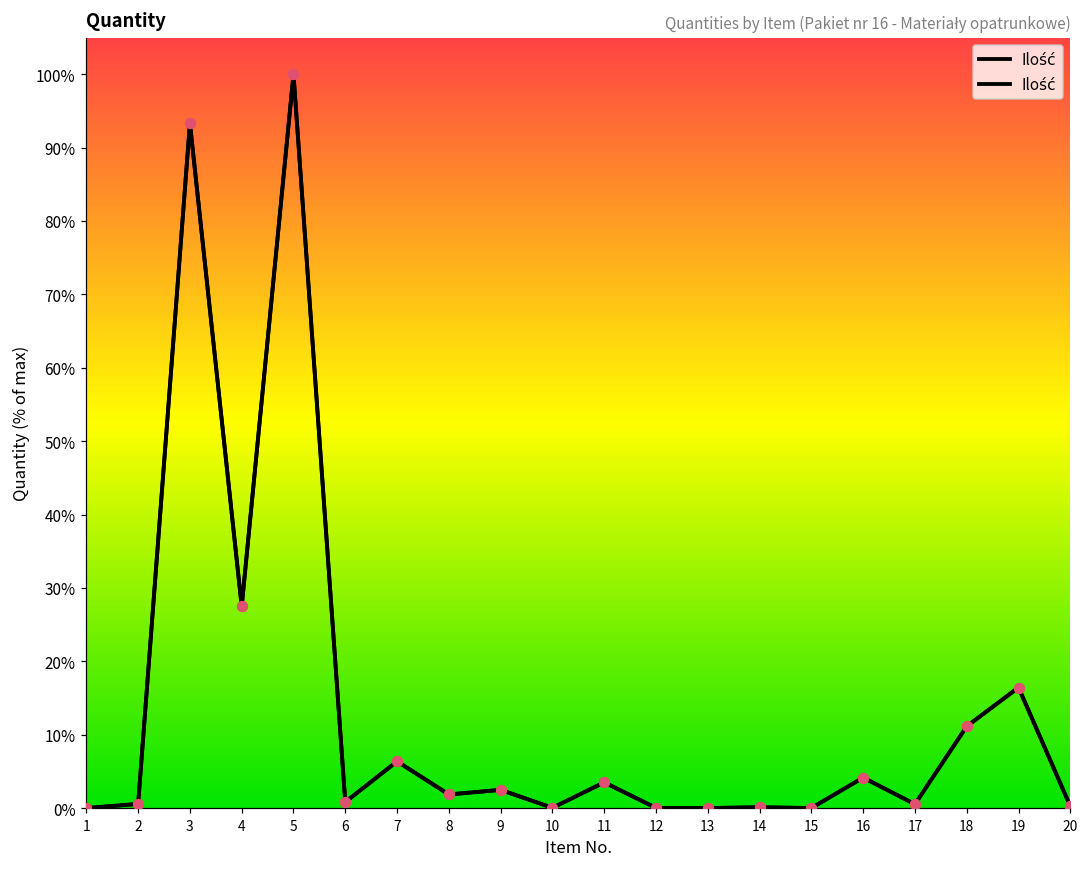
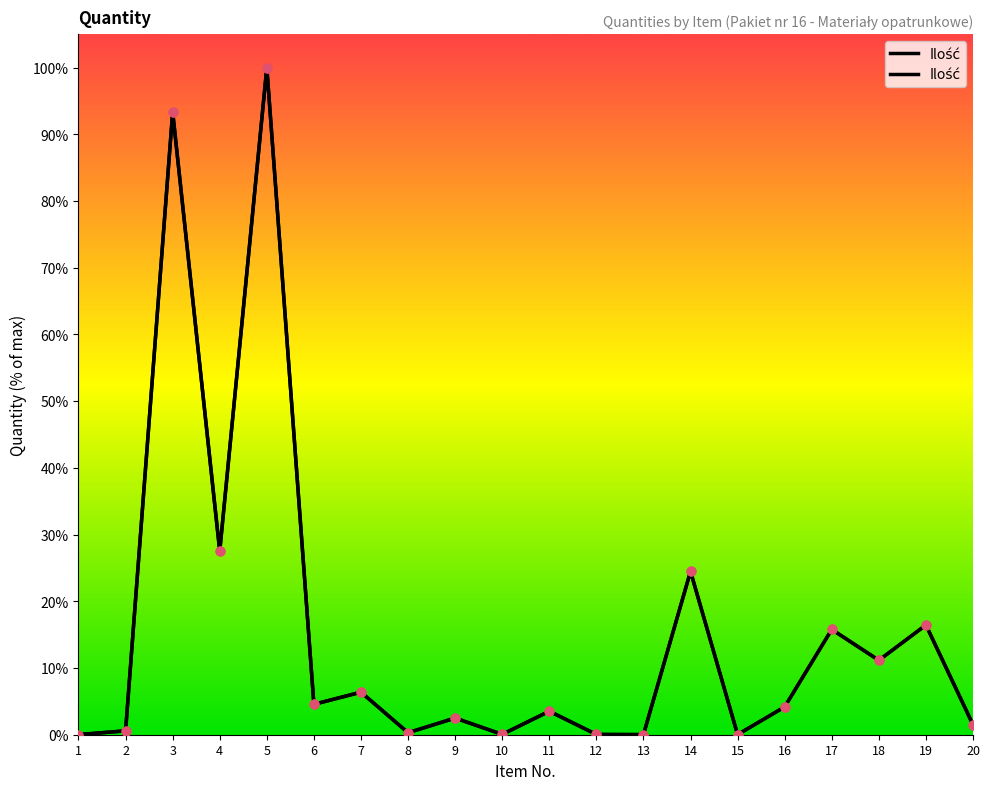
6: 1% -> 5%
8: 2% -> 0%
14: 0% -> 24%
17: 1% -> 16%
20: 0% -> 2%
